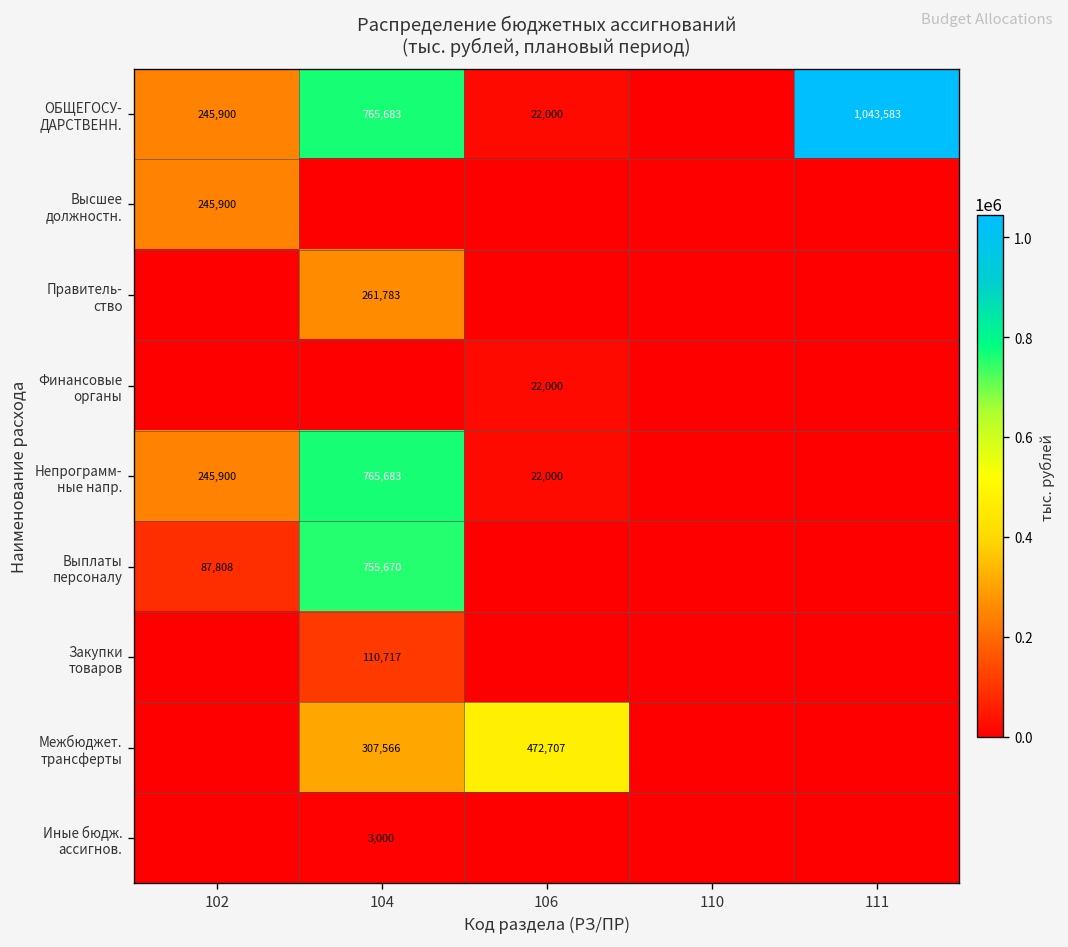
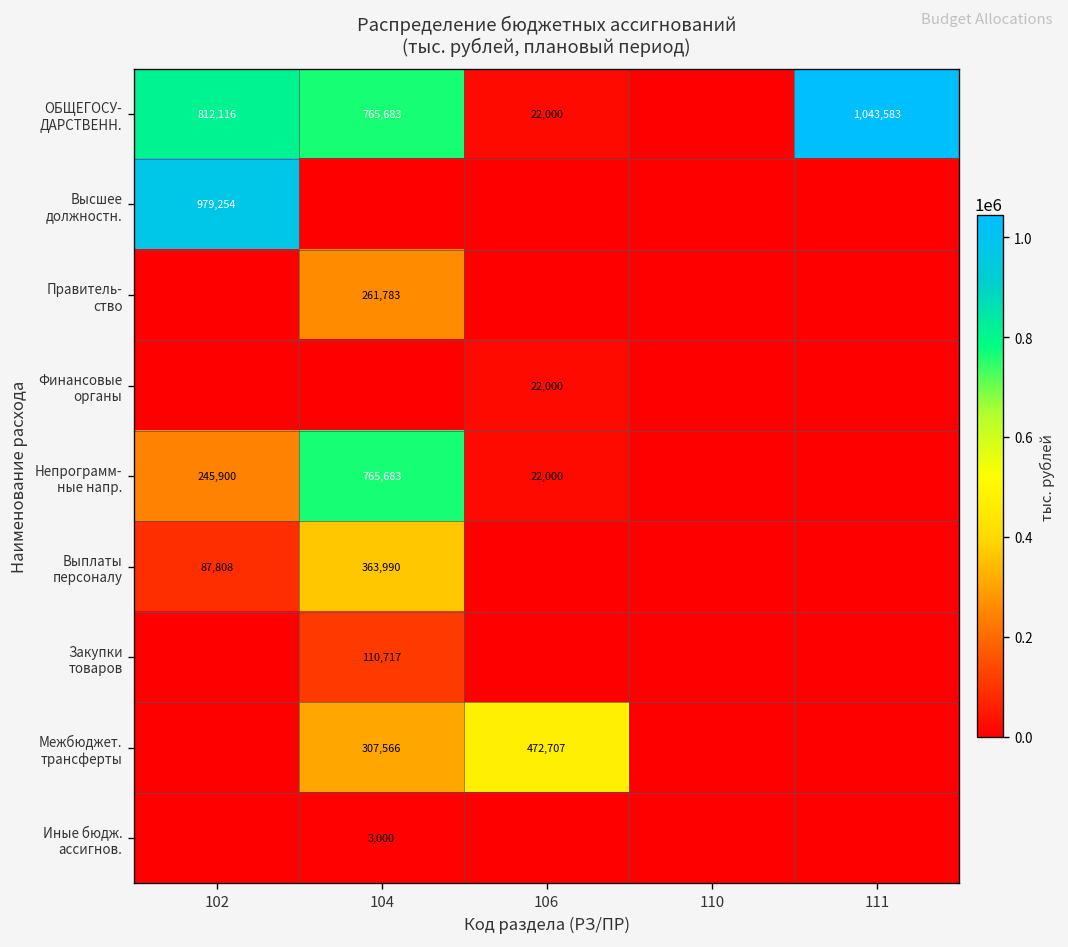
ОБЩЕГОСУ- ДАРСТВЕНН., 102: 245,900 -> 812,116
Высшее должностн., 102: 245,900 -> 979,254
Выплаты персоналу, 104: 755,670 -> 363,990
